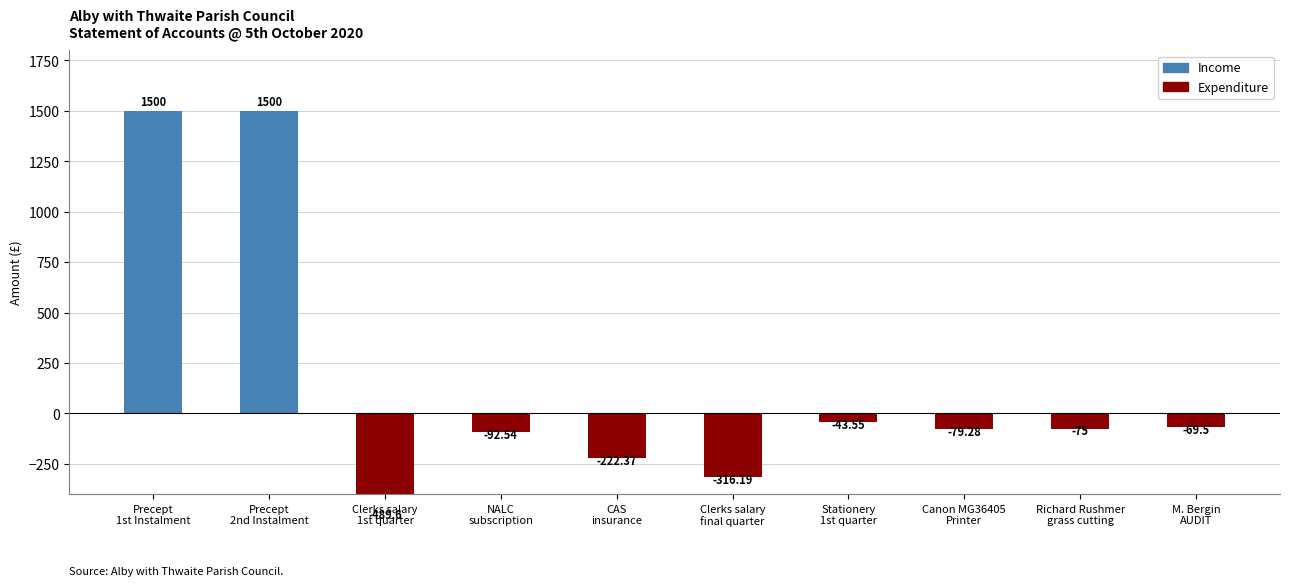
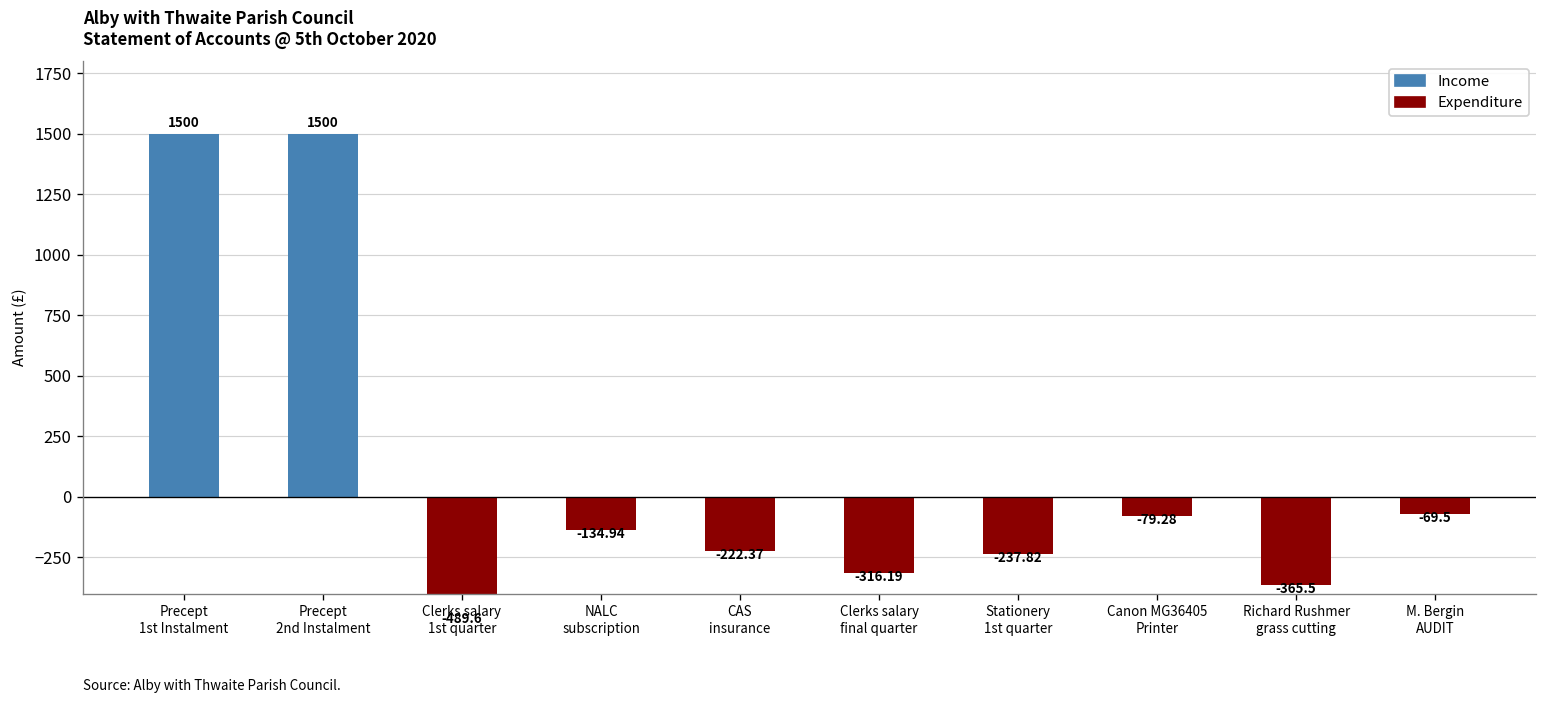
NALC subscription: -92.54 -> -134.94
Stationery 1st quarter: -43.55 -> -237.82
Richard Rushmer grass cutting: -75 -> -365.5
